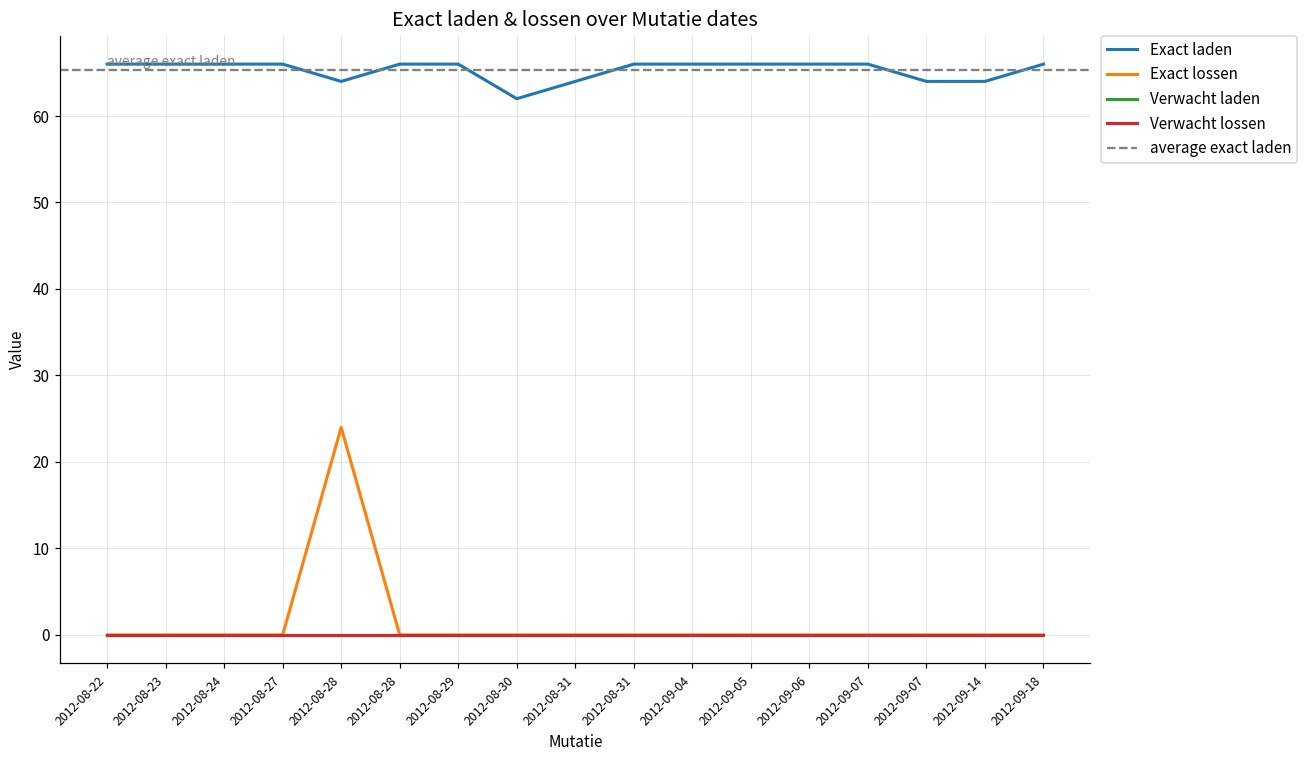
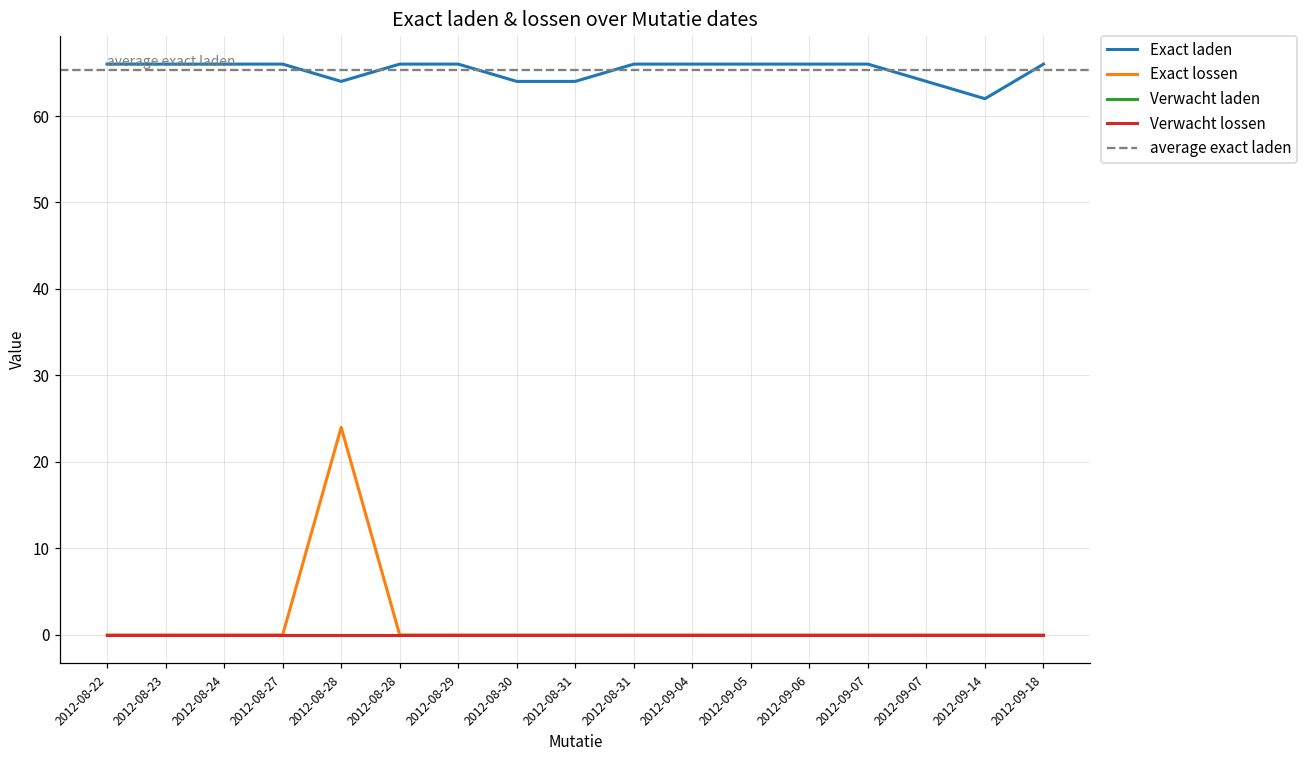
Exact laden, 2012-08-30: 62 -> 64
Exact laden, 2012-09-14: 64 -> 62
